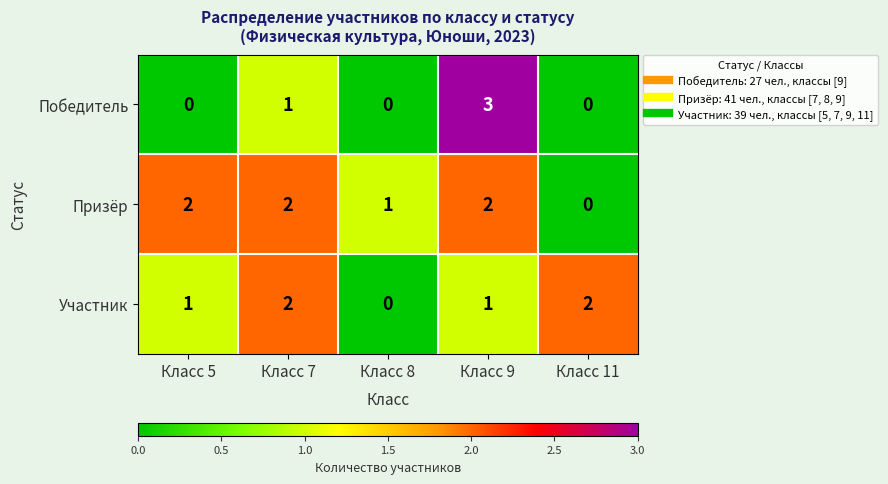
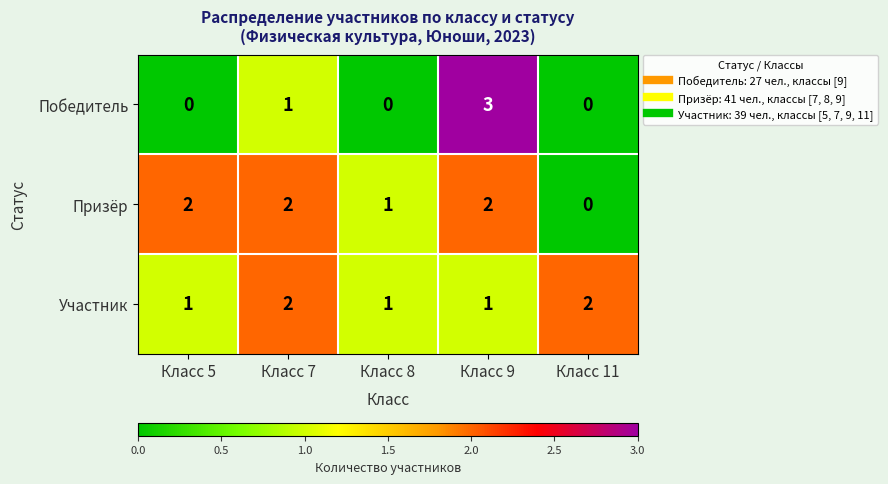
Участник, Класс 8: 0 -> 1
